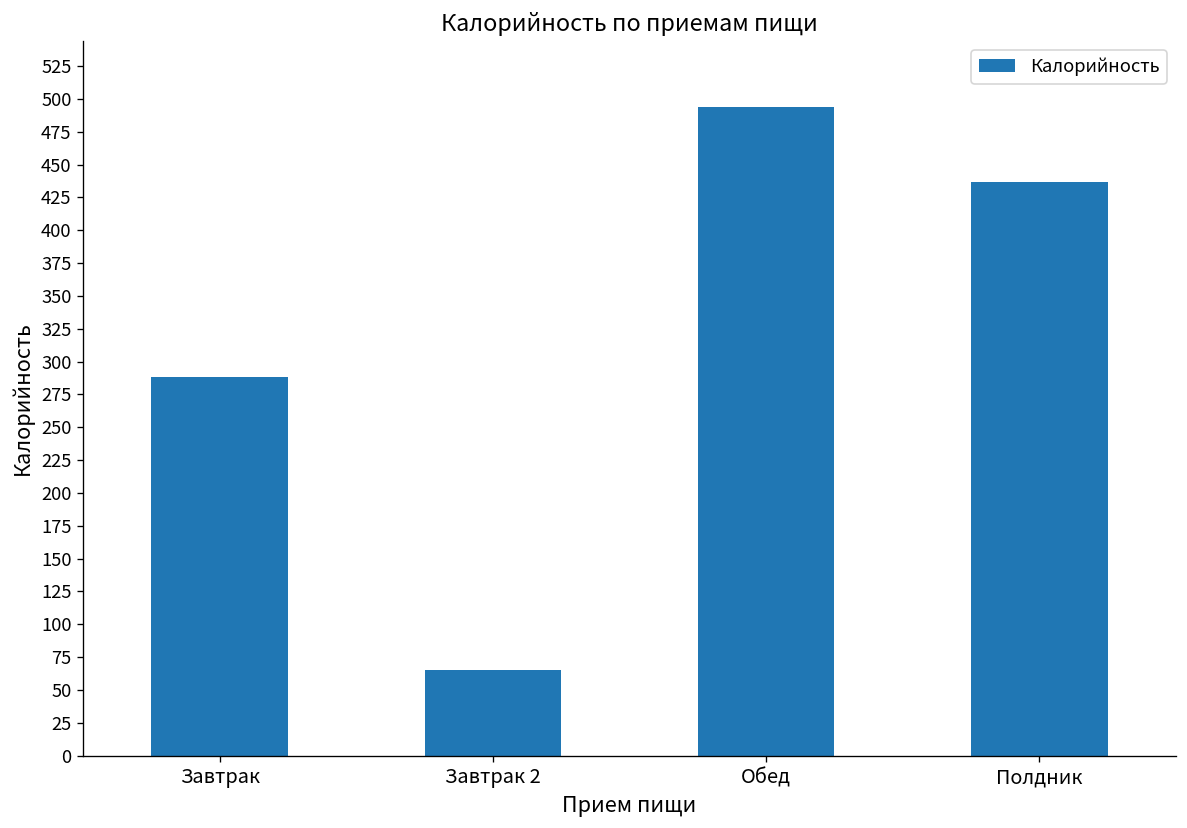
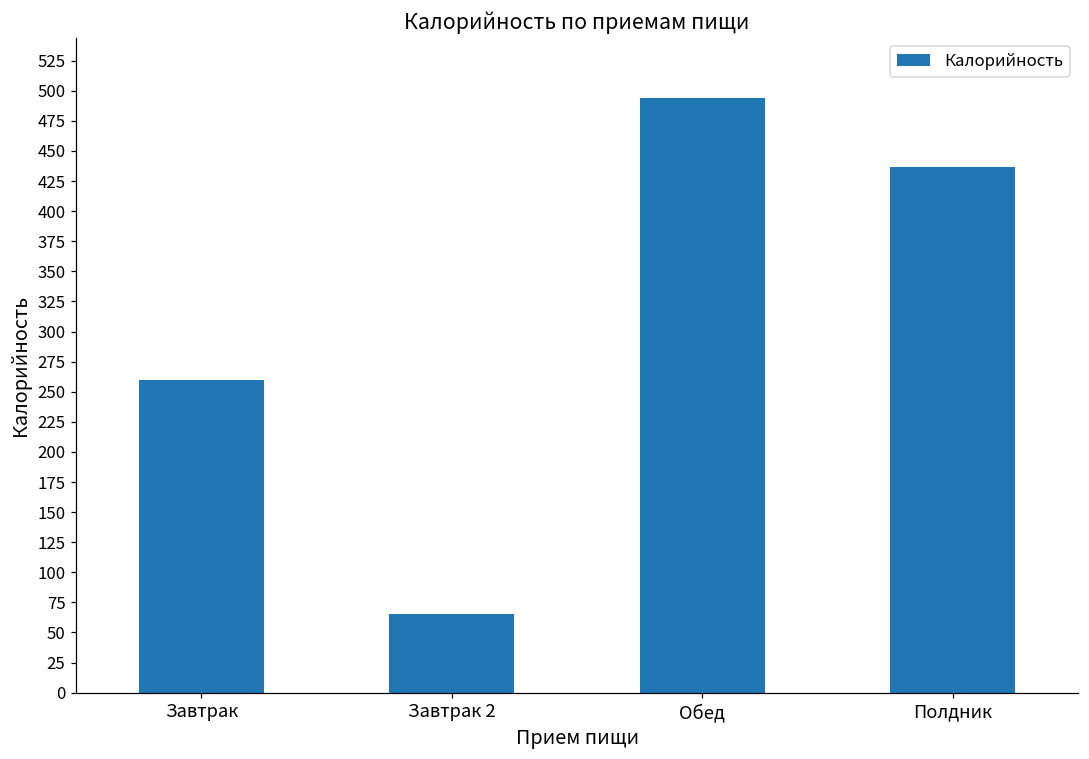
Завтрак: 288 -> 259
